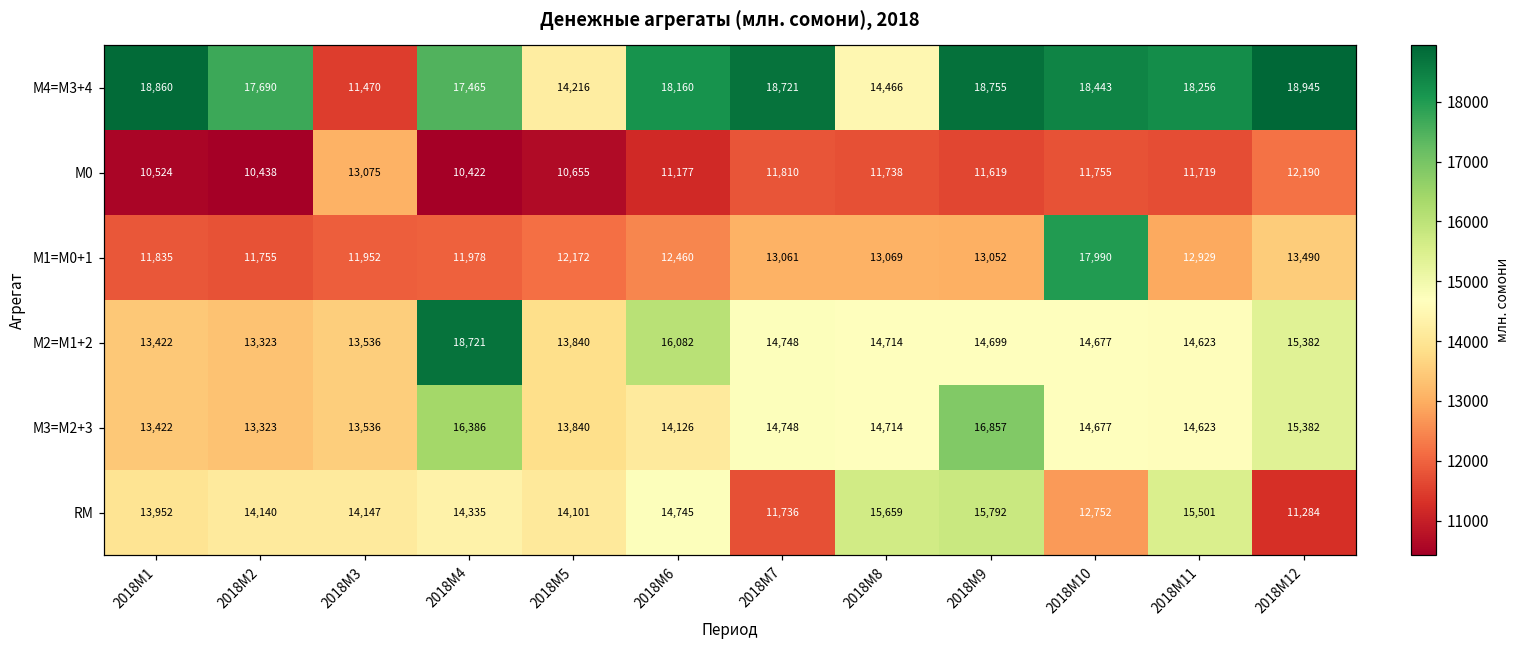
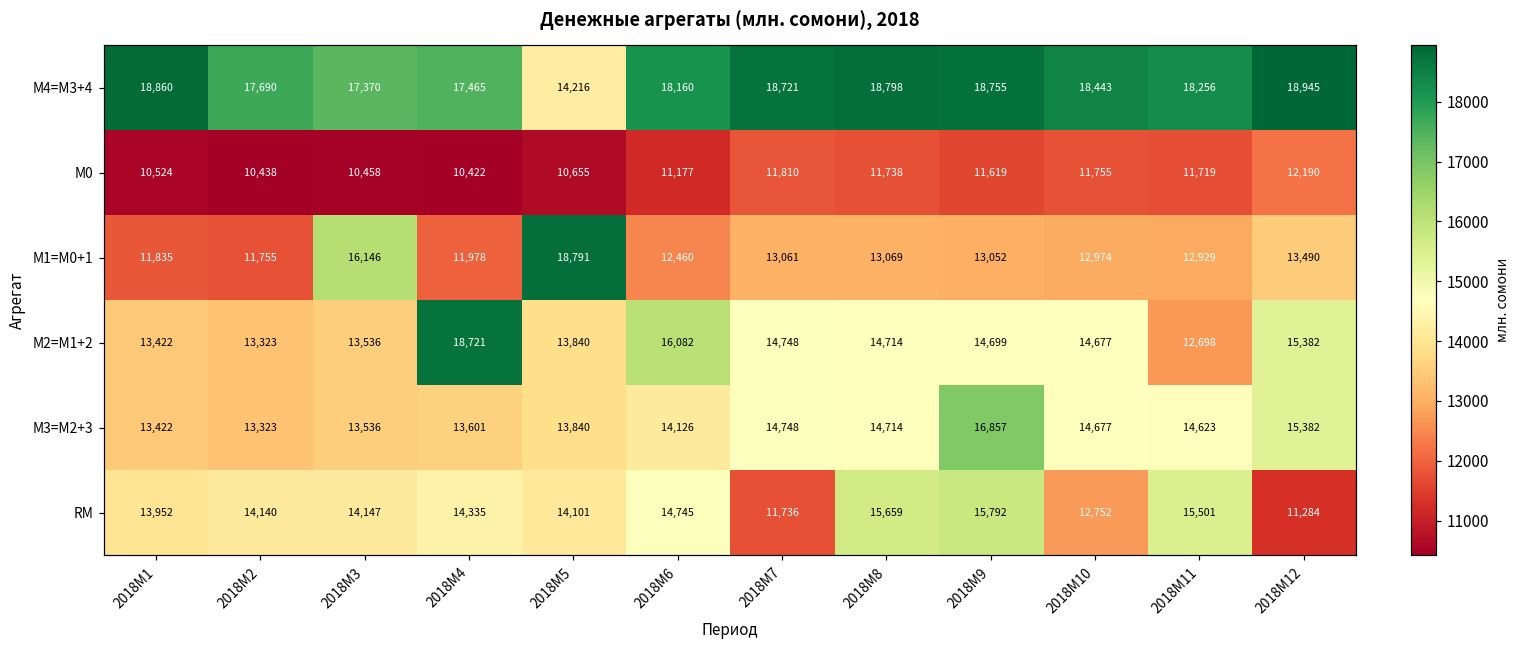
М4=M3+4, 2018M3: 11,470 -> 17,370
М4=M3+4, 2018M8: 14,466 -> 18,798
М0, 2018M3: 13,075 -> 10,458
М1=M0+1, 2018M3: 11,952 -> 16,146
М1=M0+1, 2018M5: 12,172 -> 18,791
М1=M0+1, 2018M10: 17,990 -> 12,974
М2=M1+2, 2018M11: 14,623 -> 12,698
М3=M2+3, 2018M4: 16,386 -> 13,601
